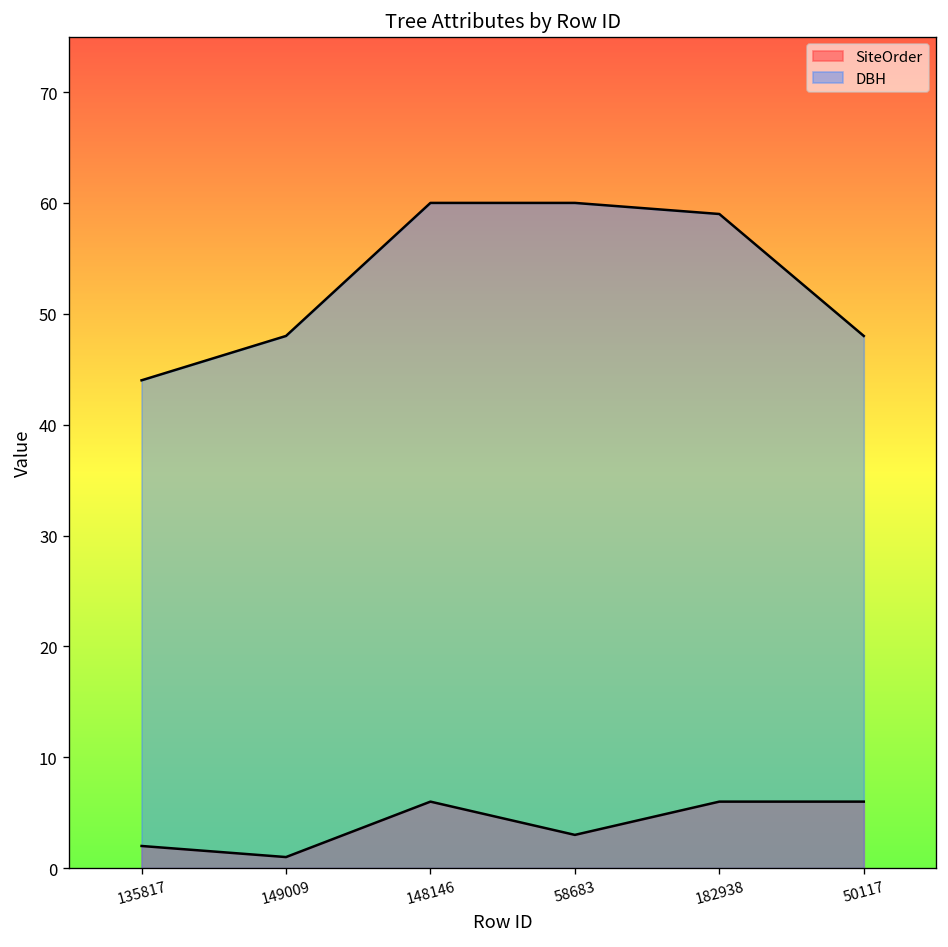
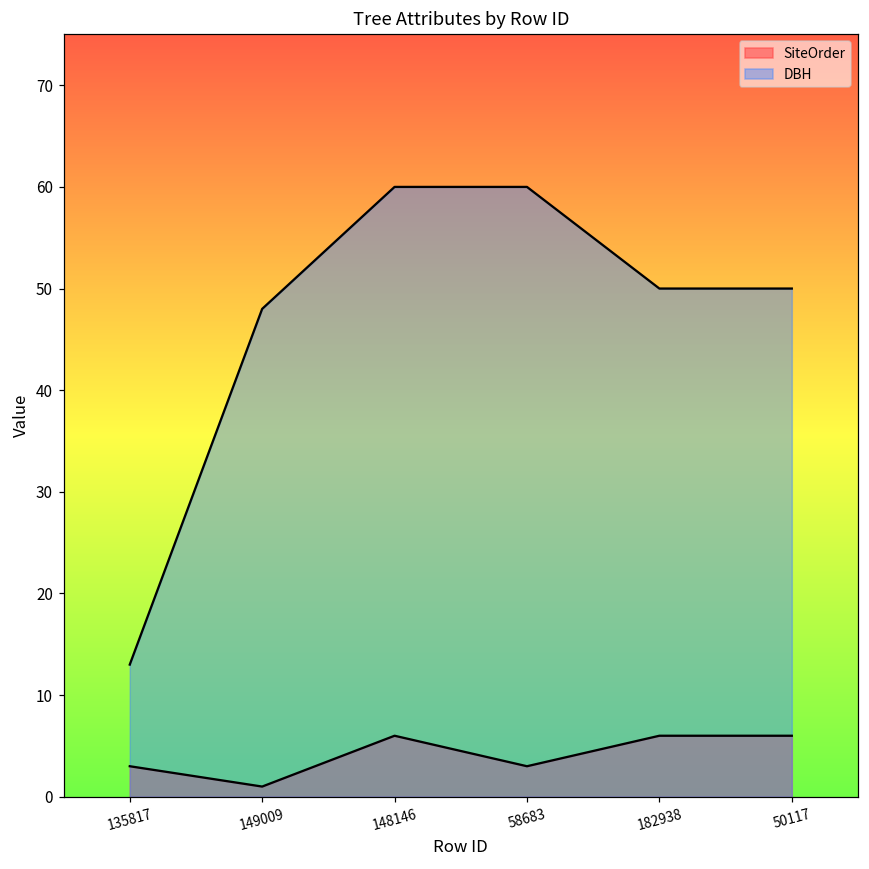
SiteOrder, 135817: 2 -> 3
DBH, 135817: 44 -> 13
DBH, 182938: 59 -> 50
DBH, 50117: 48 -> 50
